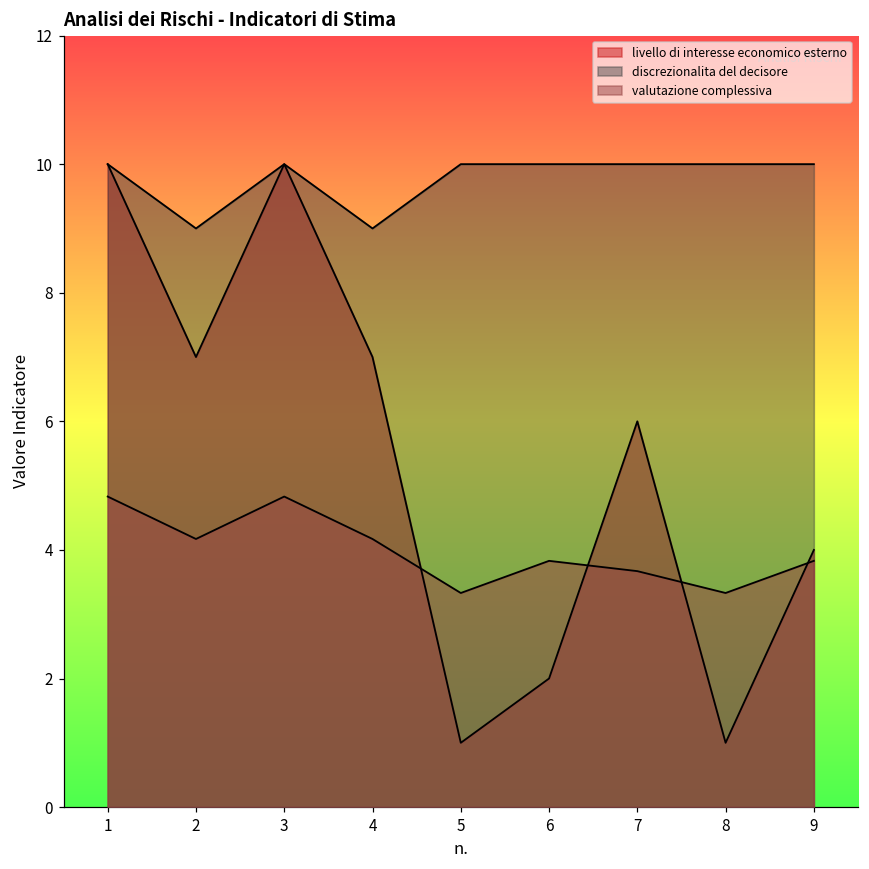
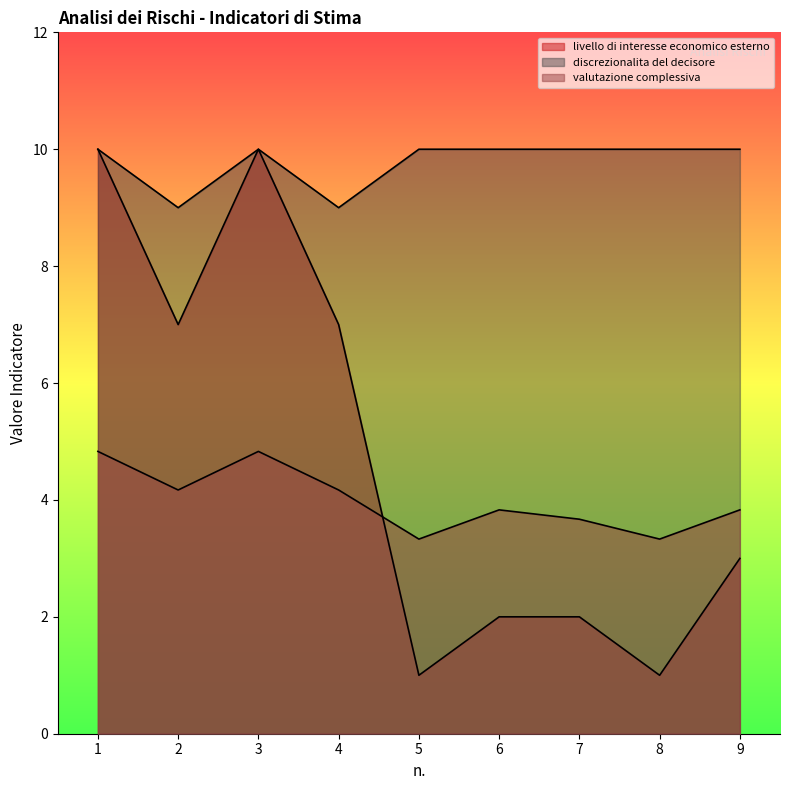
livello di interesse economico esterno, 7: 6 -> 2
livello di interesse economico esterno, 9: 4 -> 3
